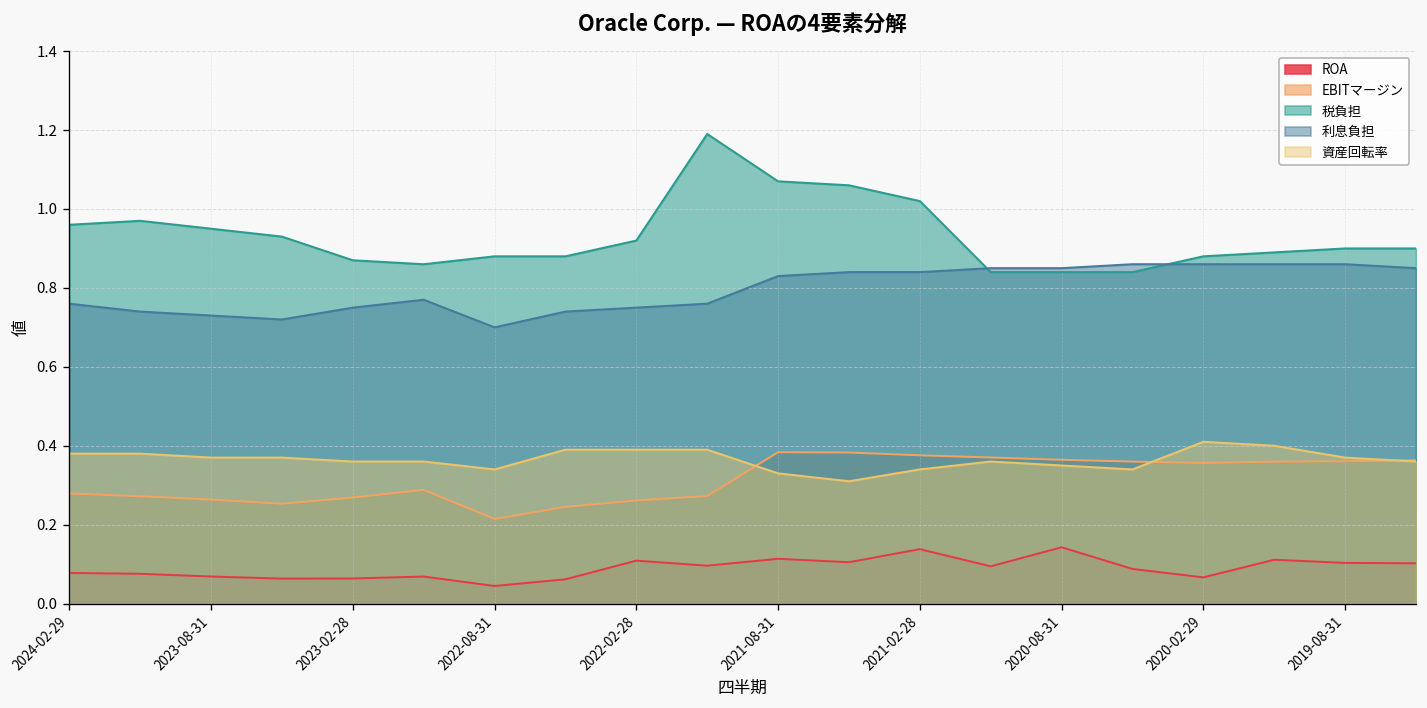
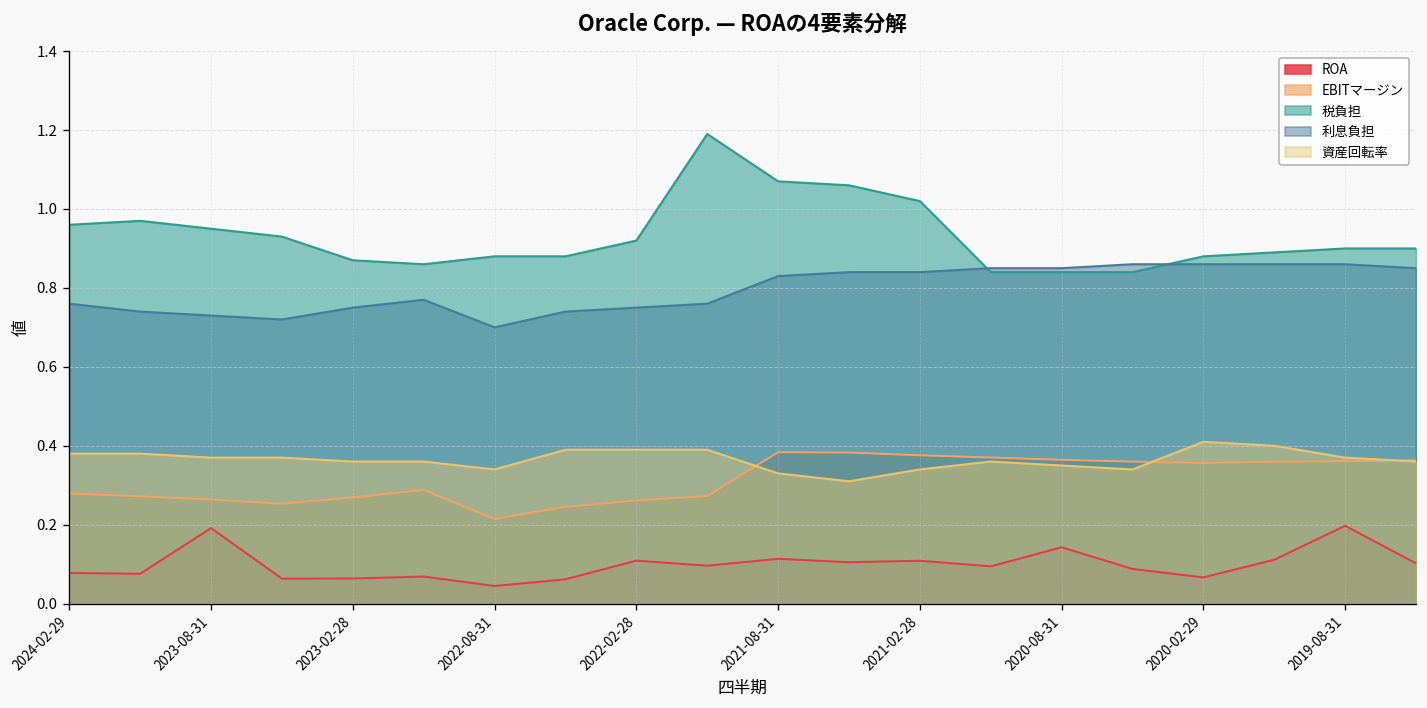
ROA, 2023-08-31: 0.07 -> 0.19
ROA, 2021-02-28: 0.14 -> 0.11
ROA, 2019-08-31: 0.10 -> 0.20
